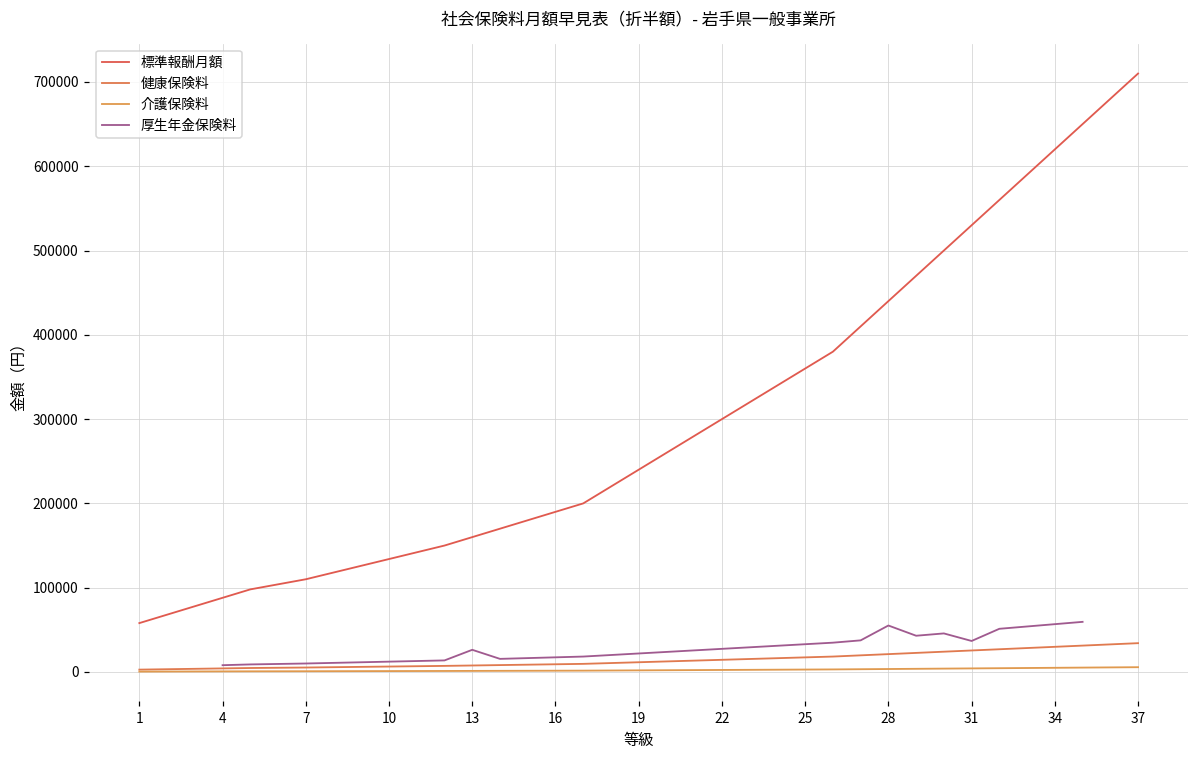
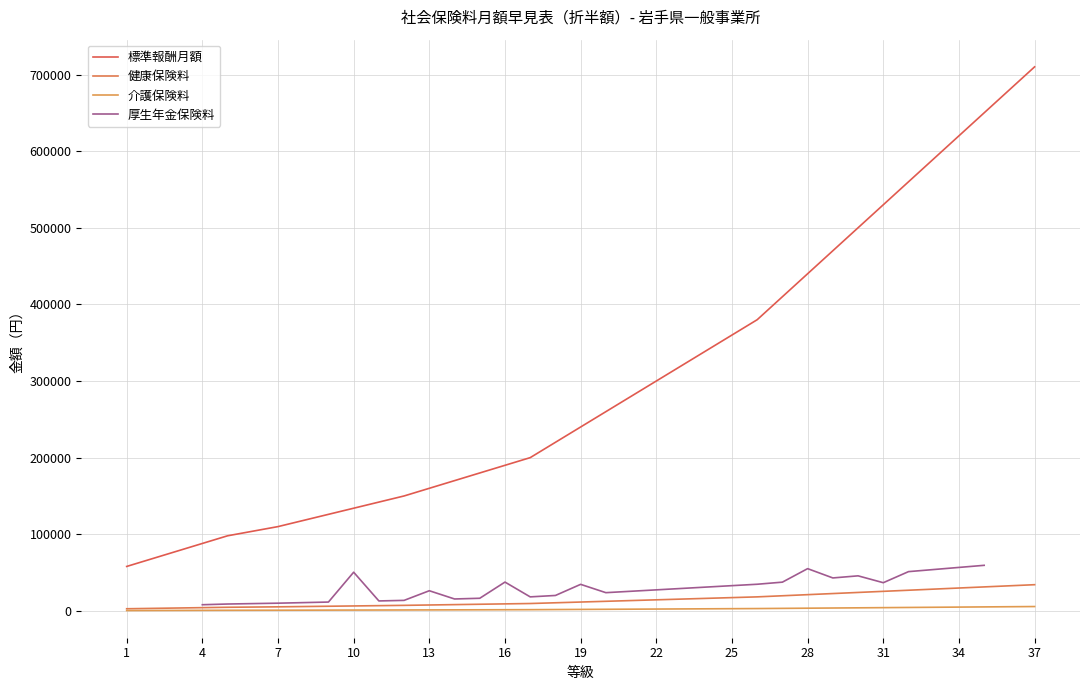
厚生年金保険料, 10: 10000 -> 50000
厚生年金保険料, 16: 20000 -> 40000
厚生年金保険料, 19: 20000 -> 30000
